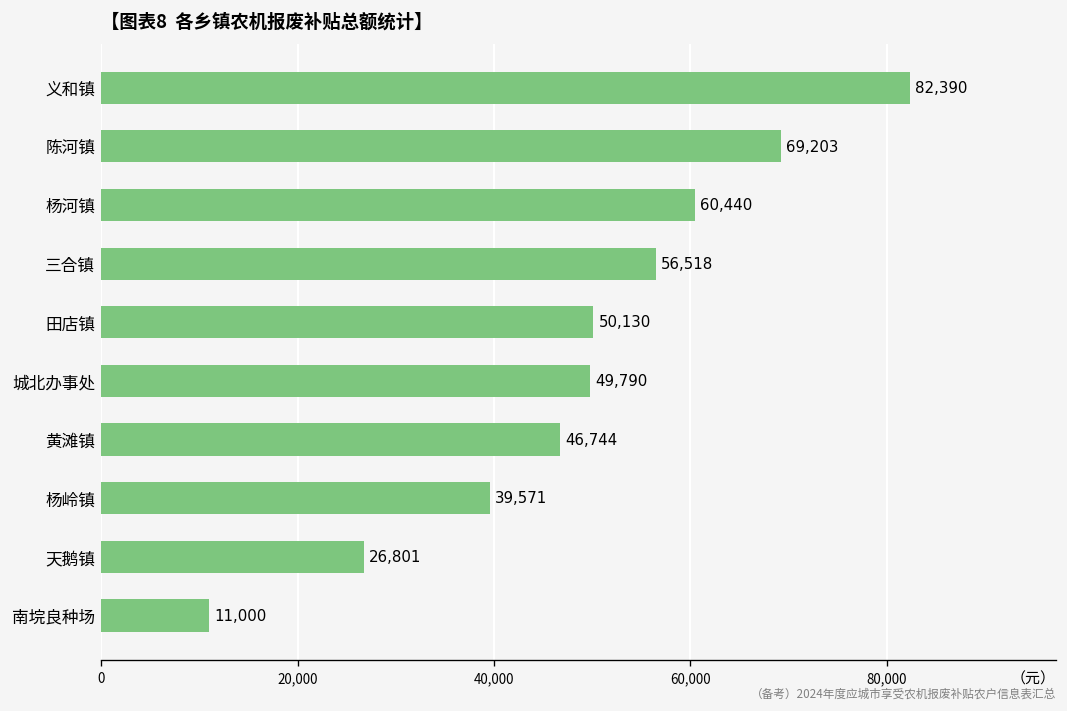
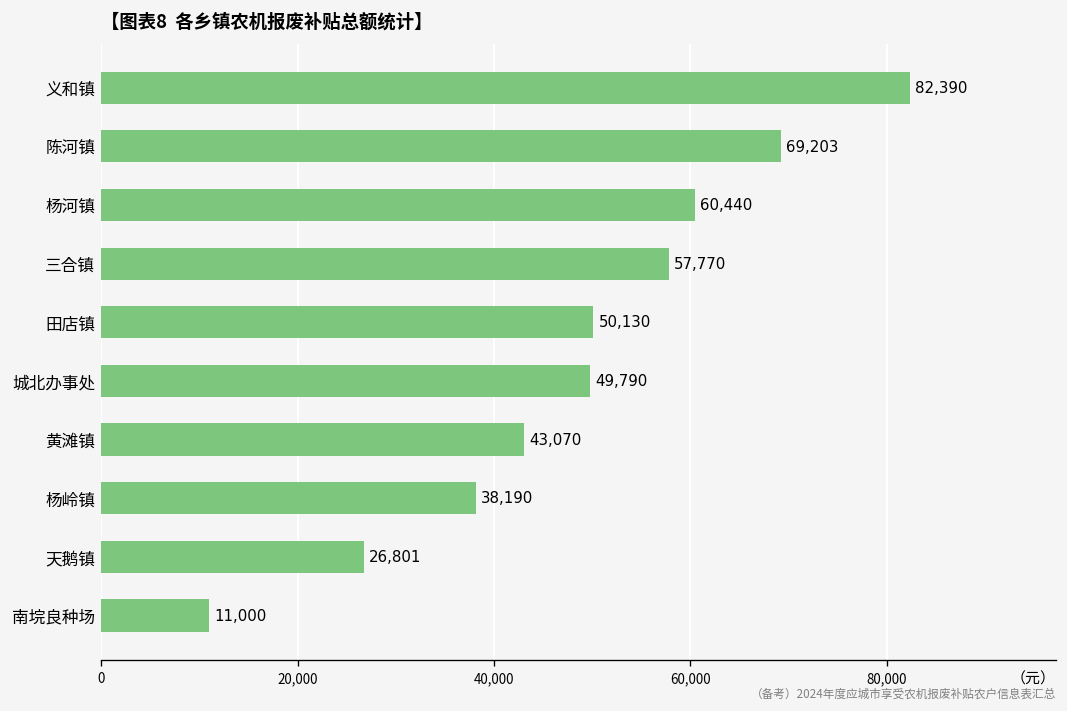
三合镇: 56,518 -> 57,770
黄滩镇: 46,744 -> 43,070
杨岭镇: 39,571 -> 38,190
